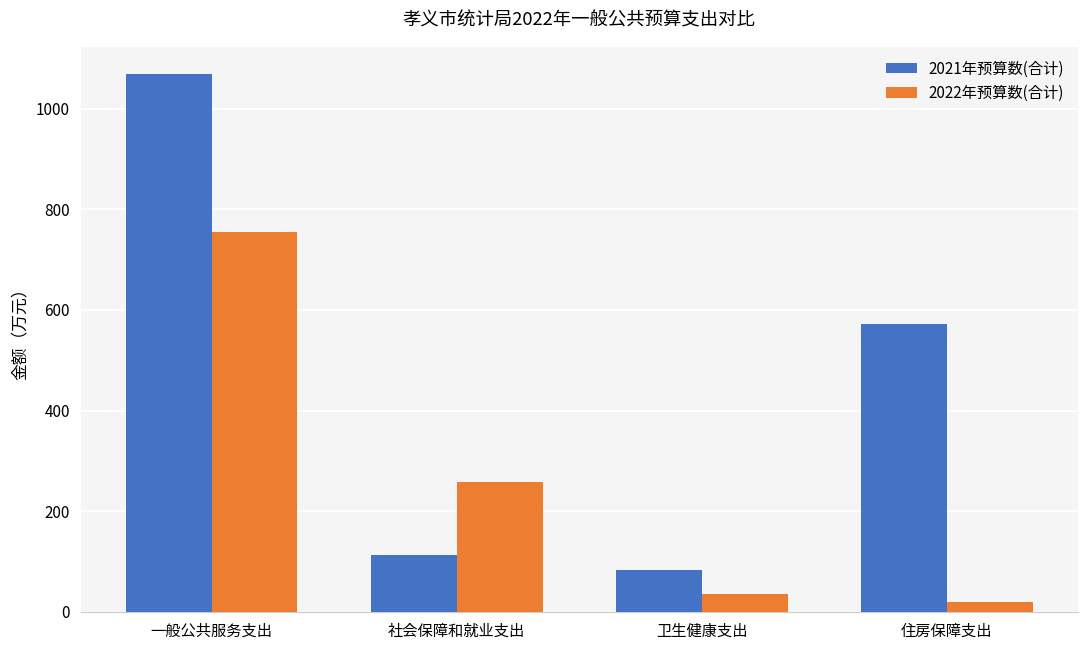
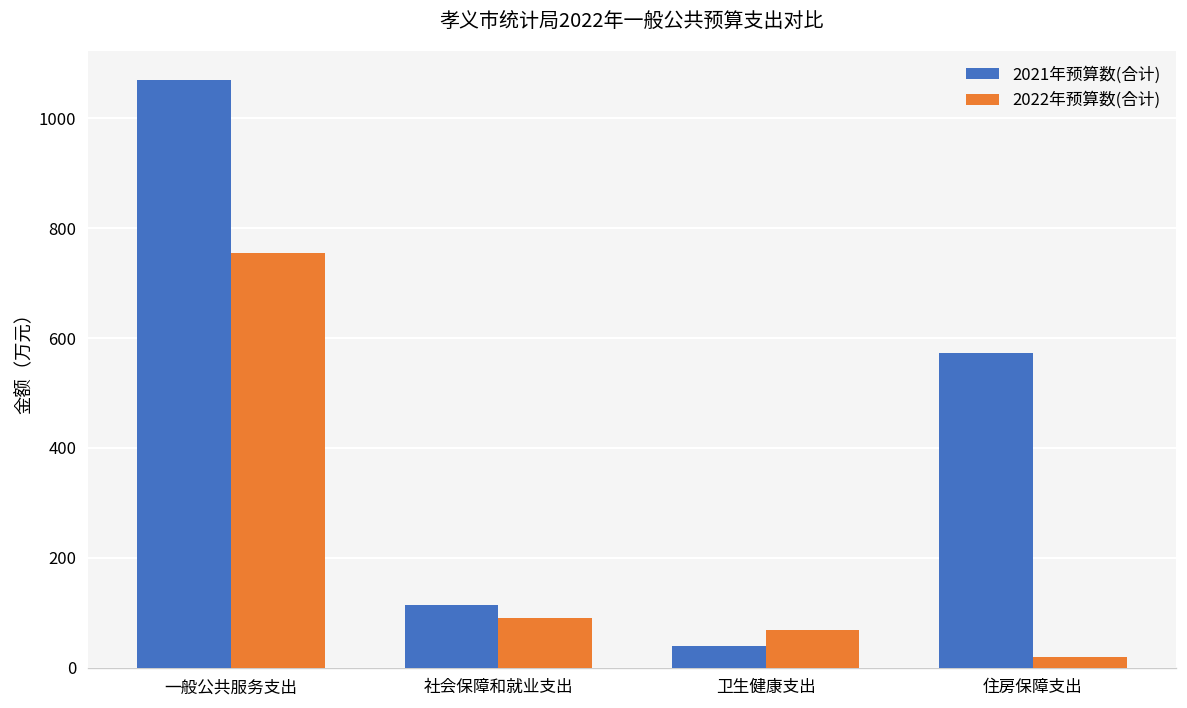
2022年预算数(合计), 社会保障和就业支出: 260 -> 90
2021年预算数(合计), 卫生健康支出: 80 -> 40
2022年预算数(合计), 卫生健康支出: 30 -> 70
